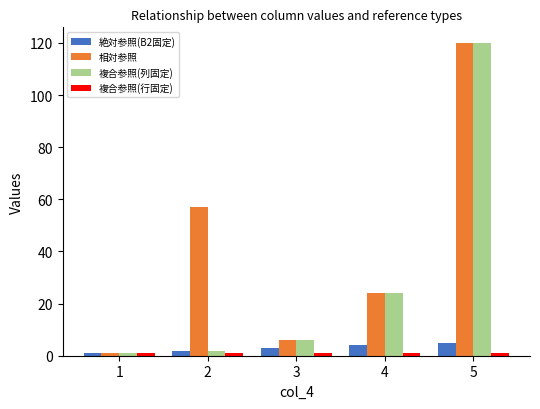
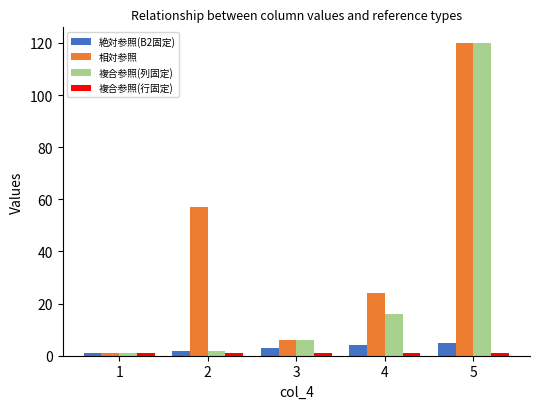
複合参照(列固定), 4: 24 -> 16
